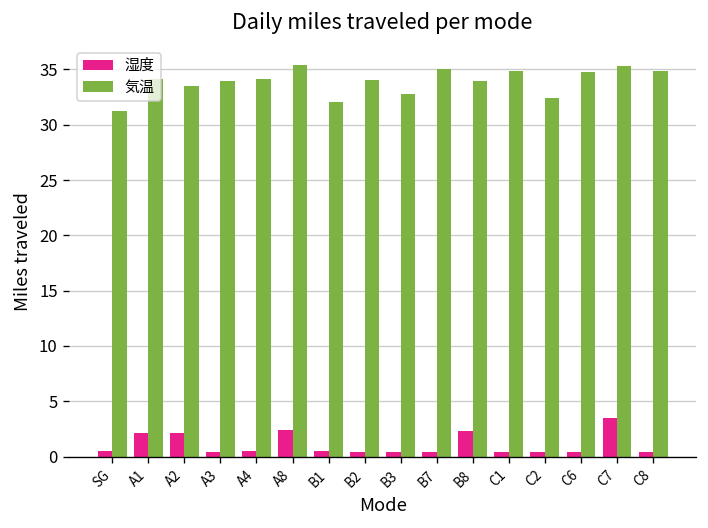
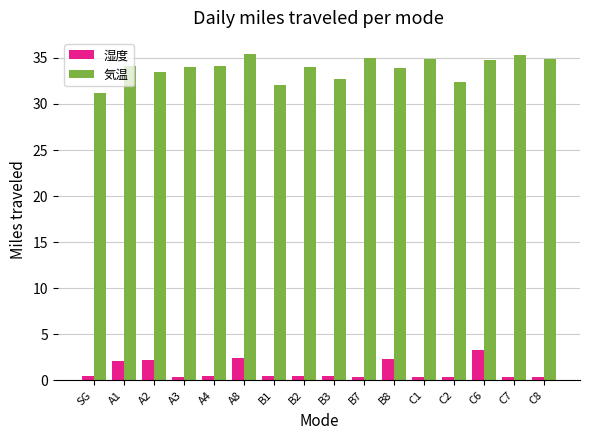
湿度, C6: 0 -> 3
湿度, C7: 3 -> 0
